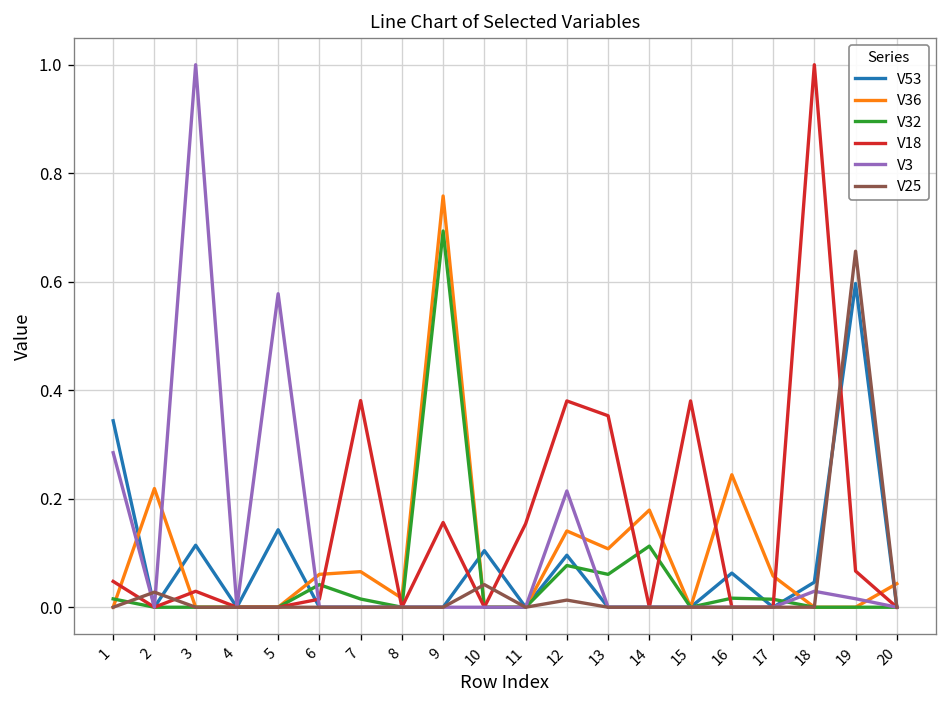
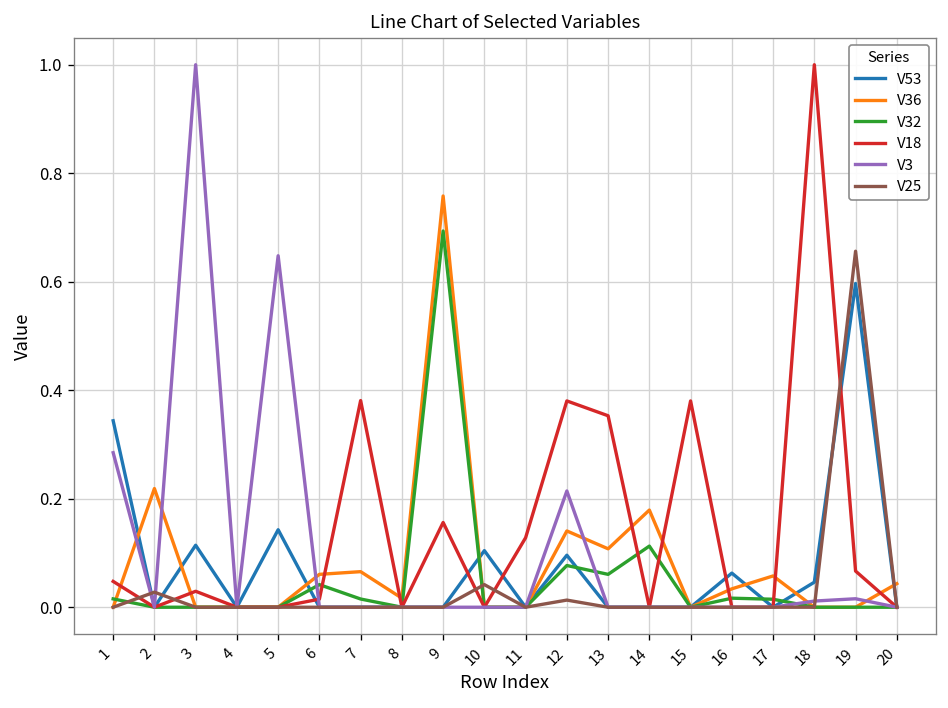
V3, 5: 0.58 -> 0.65
V18, 11: 0.15 -> 0.13
V36, 16: 0.24 -> 0.03
V3, 18: 0.03 -> 0.01
